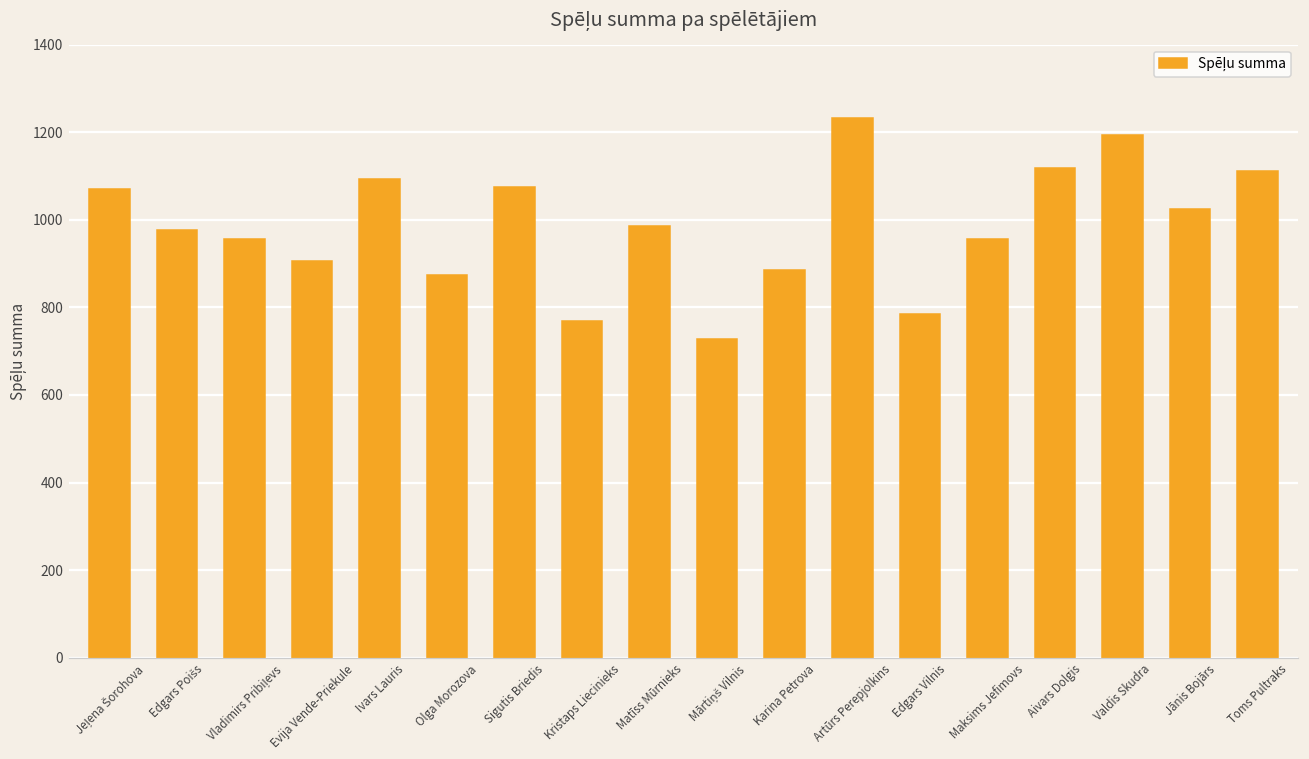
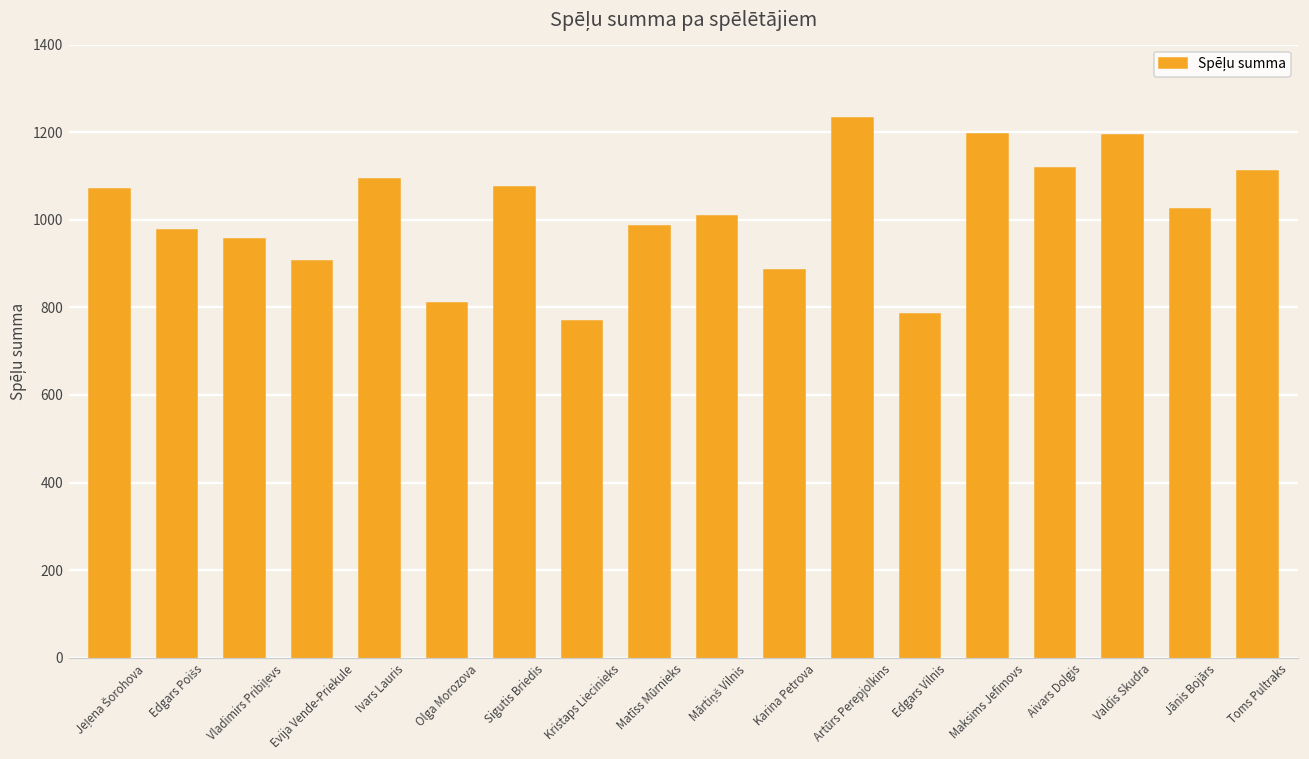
Olga Morozova: 870 -> 810
Mārtiņš Vilnis: 730 -> 1010
Maksims Jefimovs: 960 -> 1200
